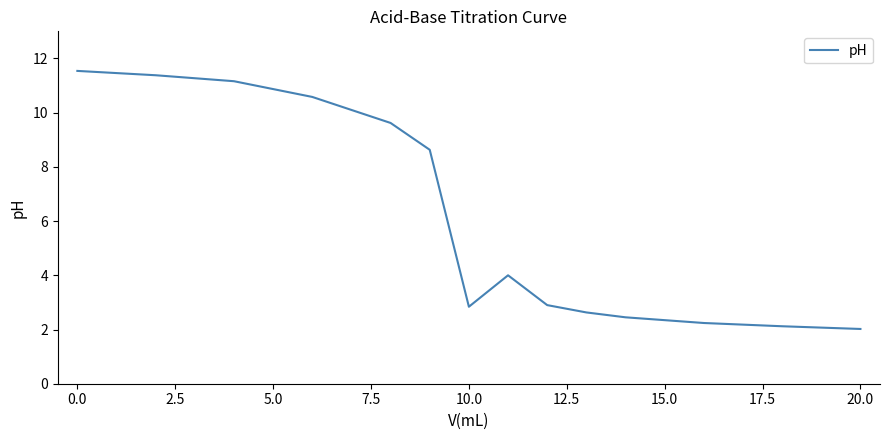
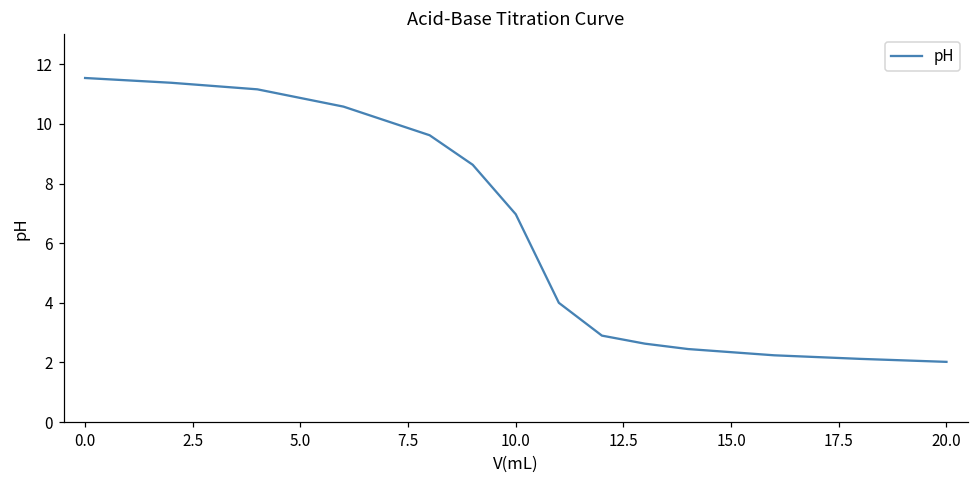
10.0: 2.8 -> 7.0
